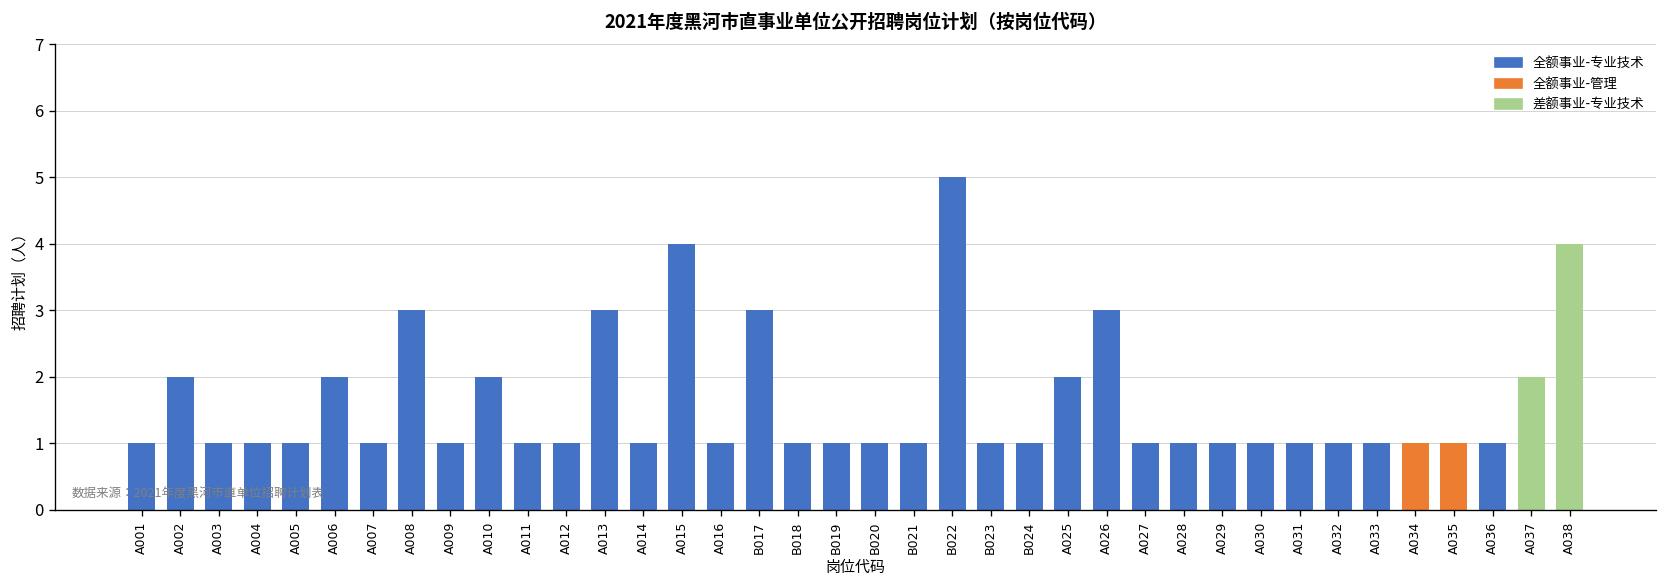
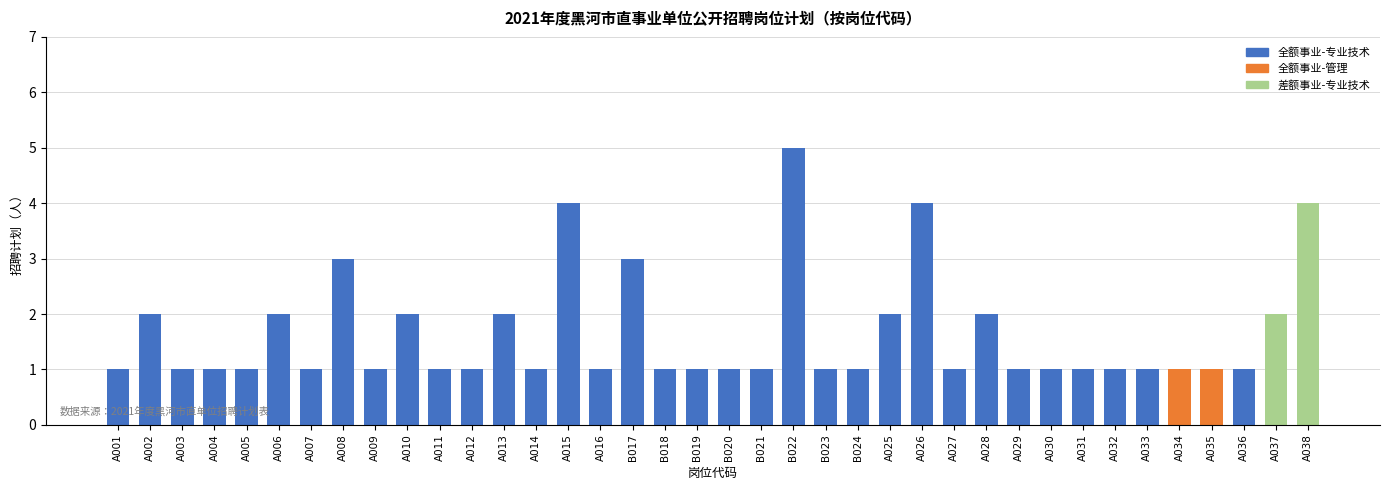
A013: 3 -> 2
A026: 3 -> 4
A028: 1 -> 2
